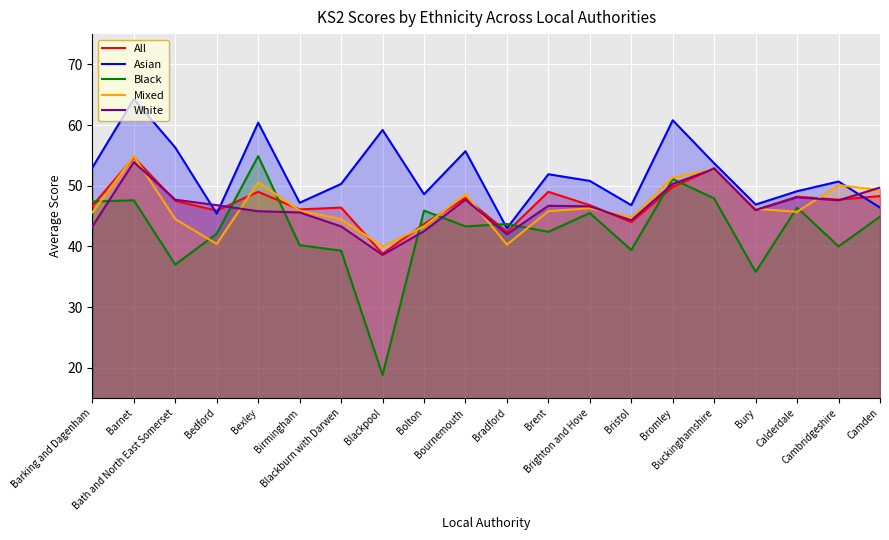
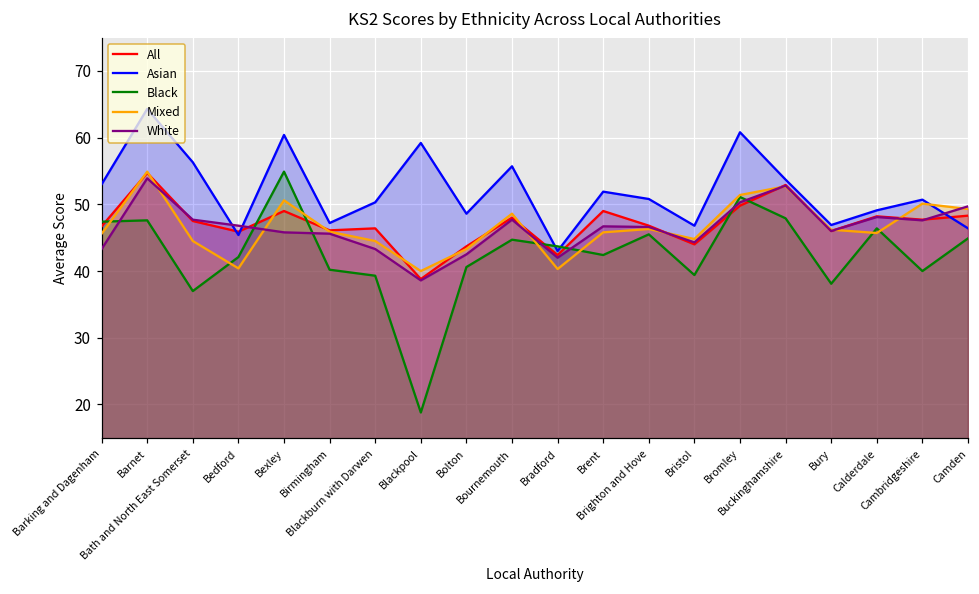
Black, Bolton: 46 -> 41
Black, Bournemouth: 43 -> 45
Black, Bury: 36 -> 38
